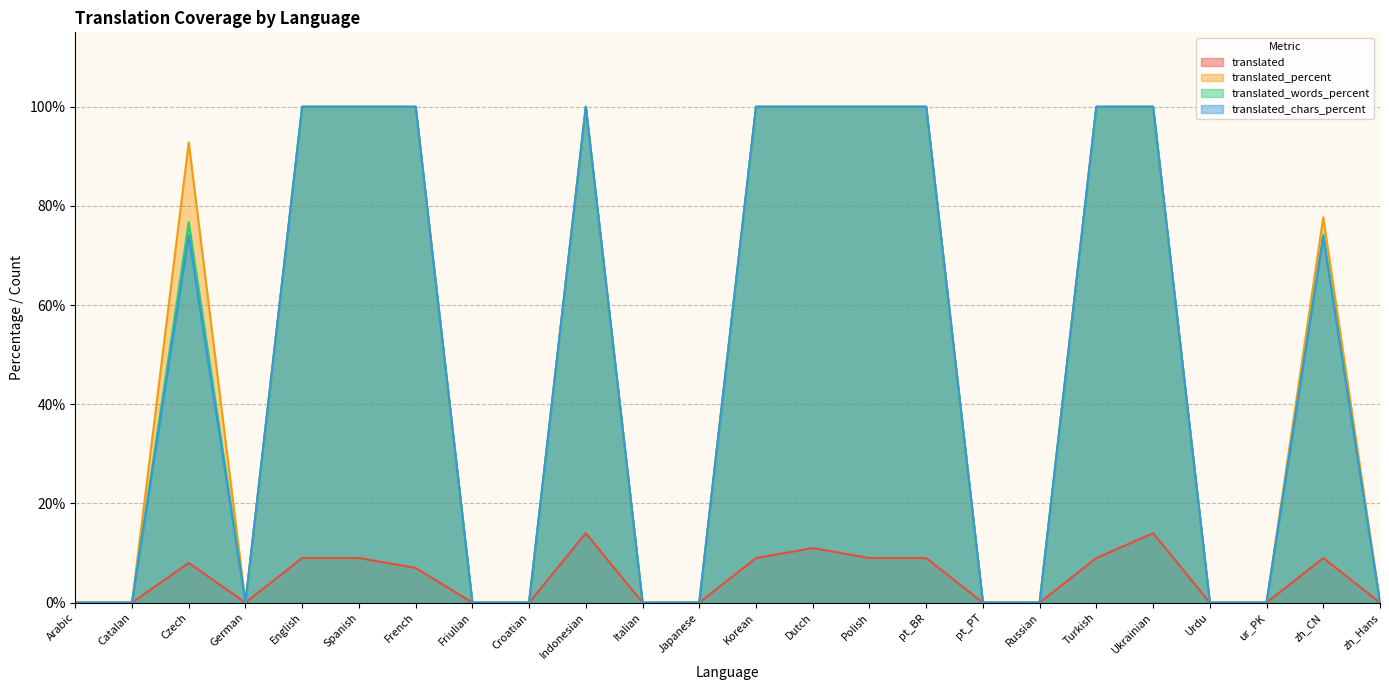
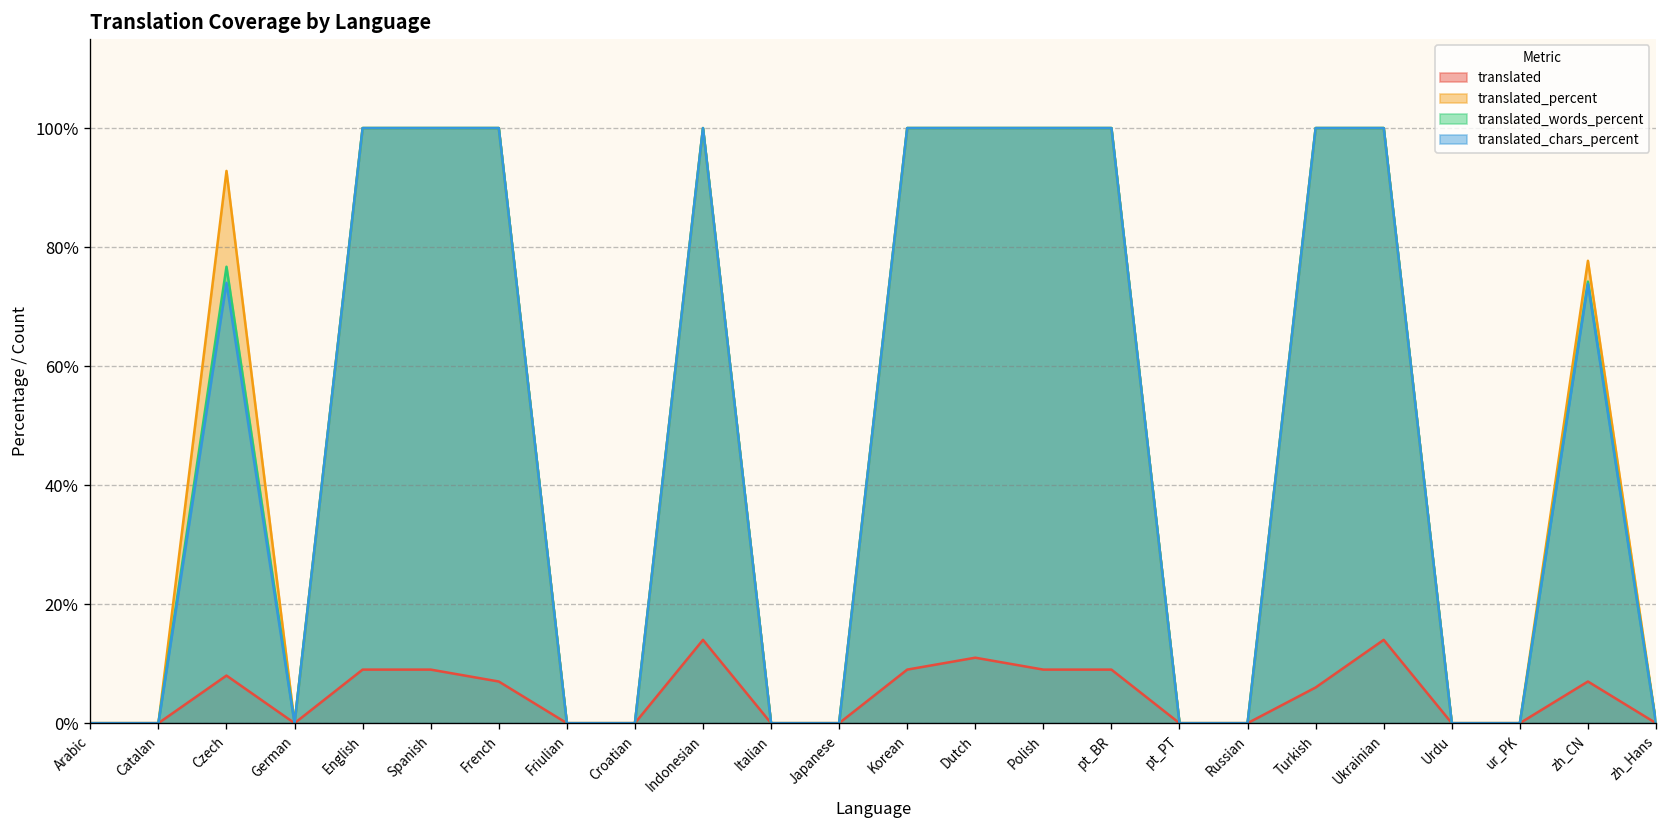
translated, Turkish: 9% -> 6%
translated, zh_CN: 9% -> 7%
